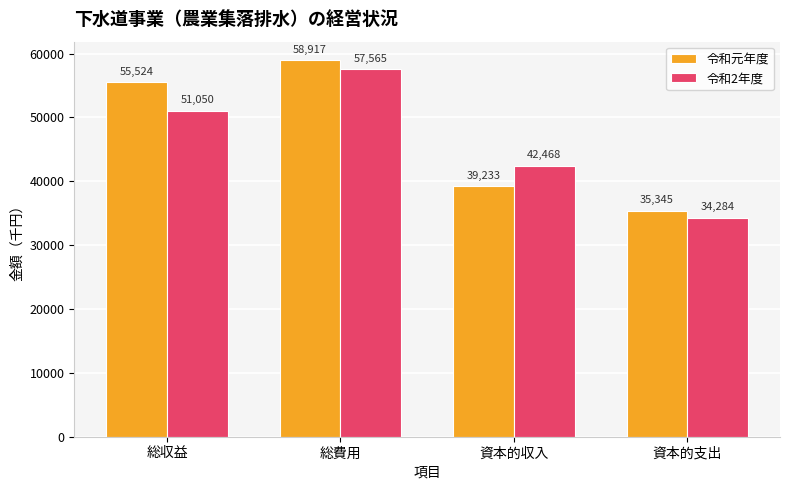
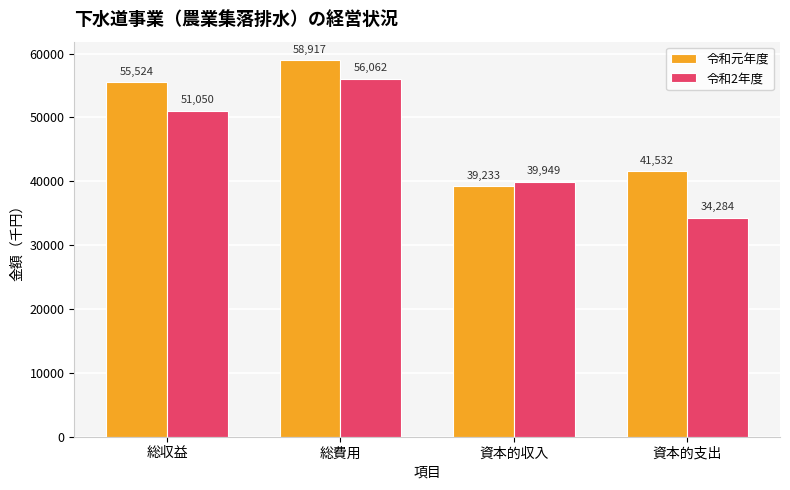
令和2年度, 総費用: 57,565 -> 56,062
令和2年度, 資本的収入: 42,468 -> 39,949
令和元年度, 資本的支出: 35,345 -> 41,532
